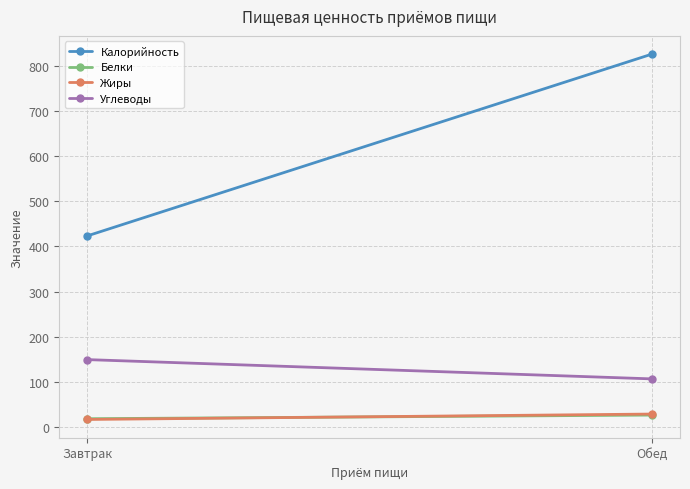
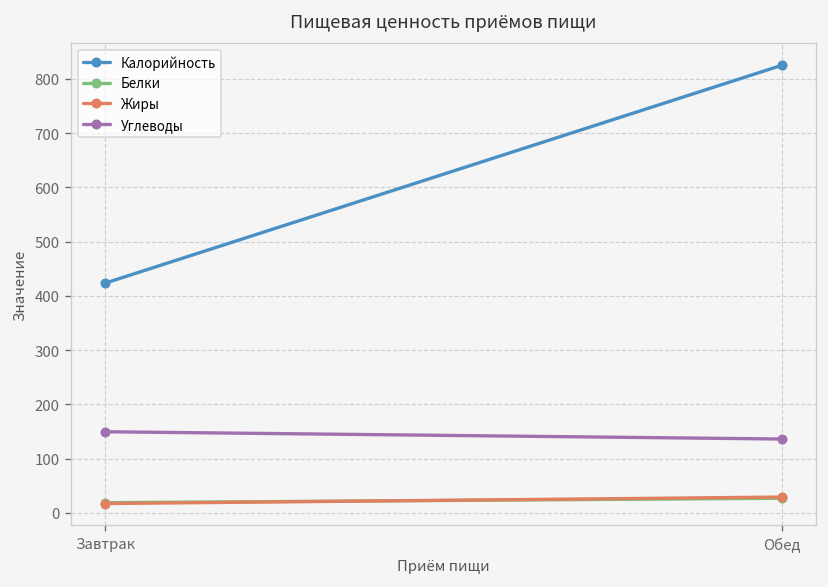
Углеводы, Обед: 110 -> 140
